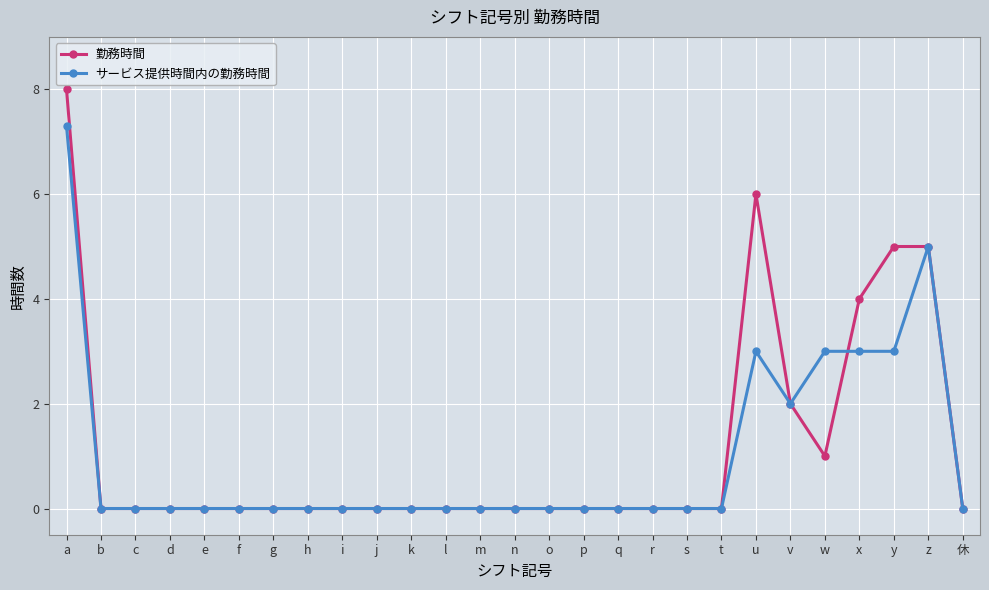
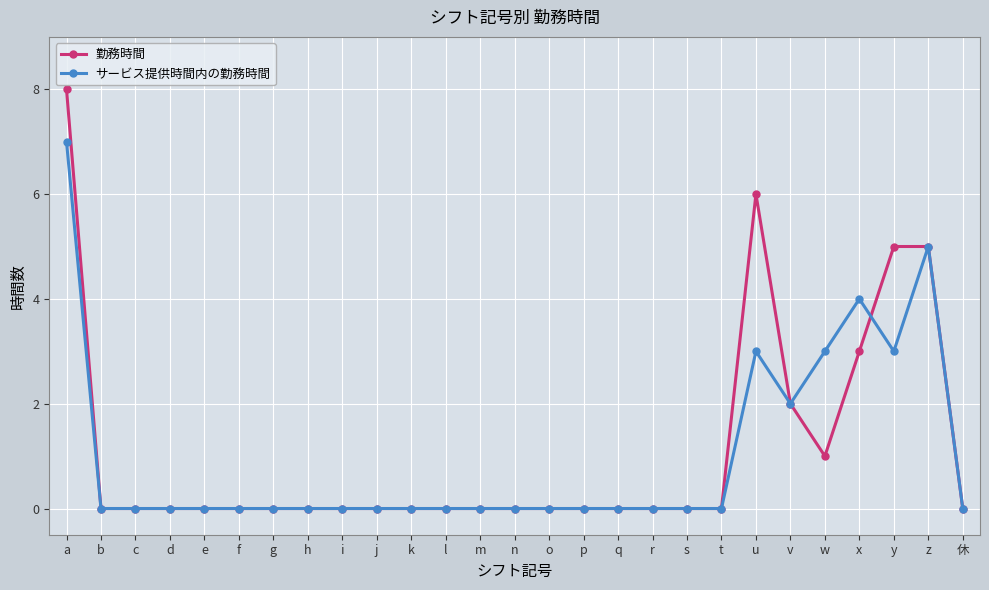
サービス提供時間内の勤務時間, a: 7.3 -> 7.0
勤務時間, x: 4 -> 3
サービス提供時間内の勤務時間, x: 3 -> 4
